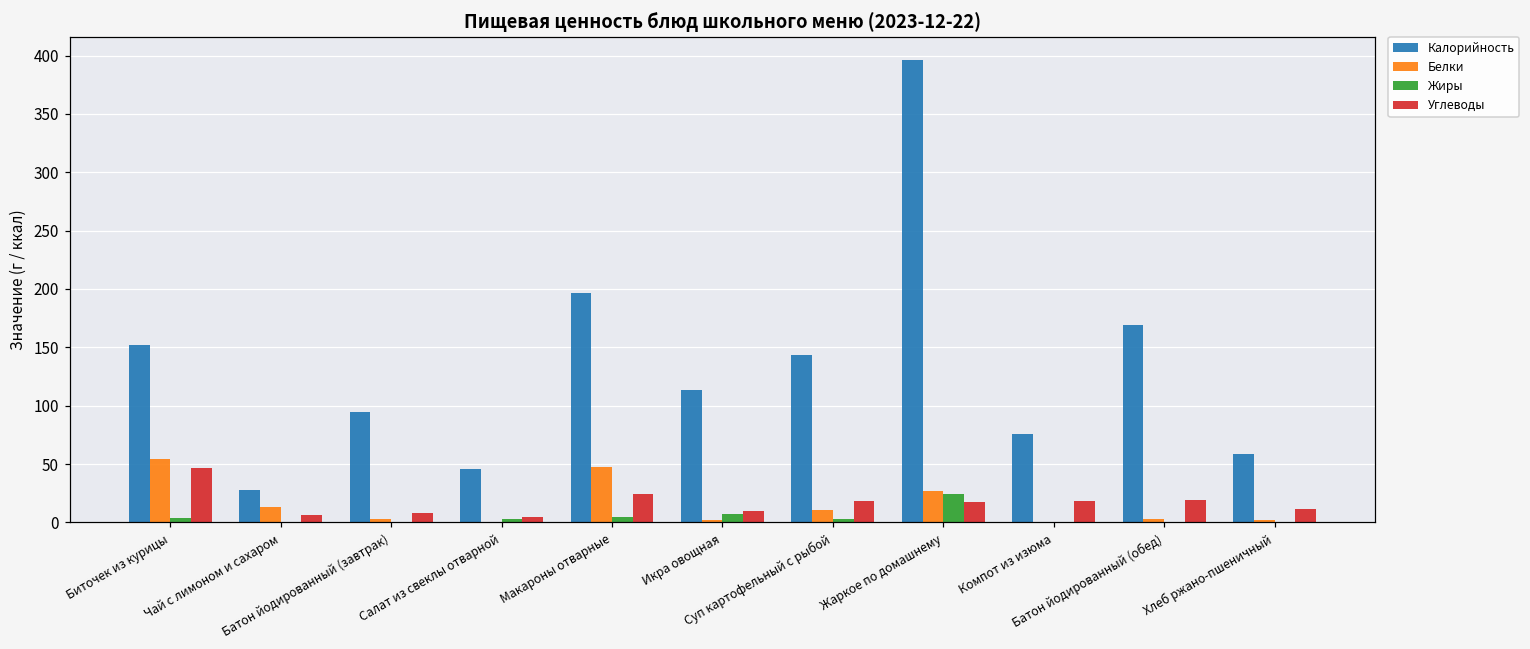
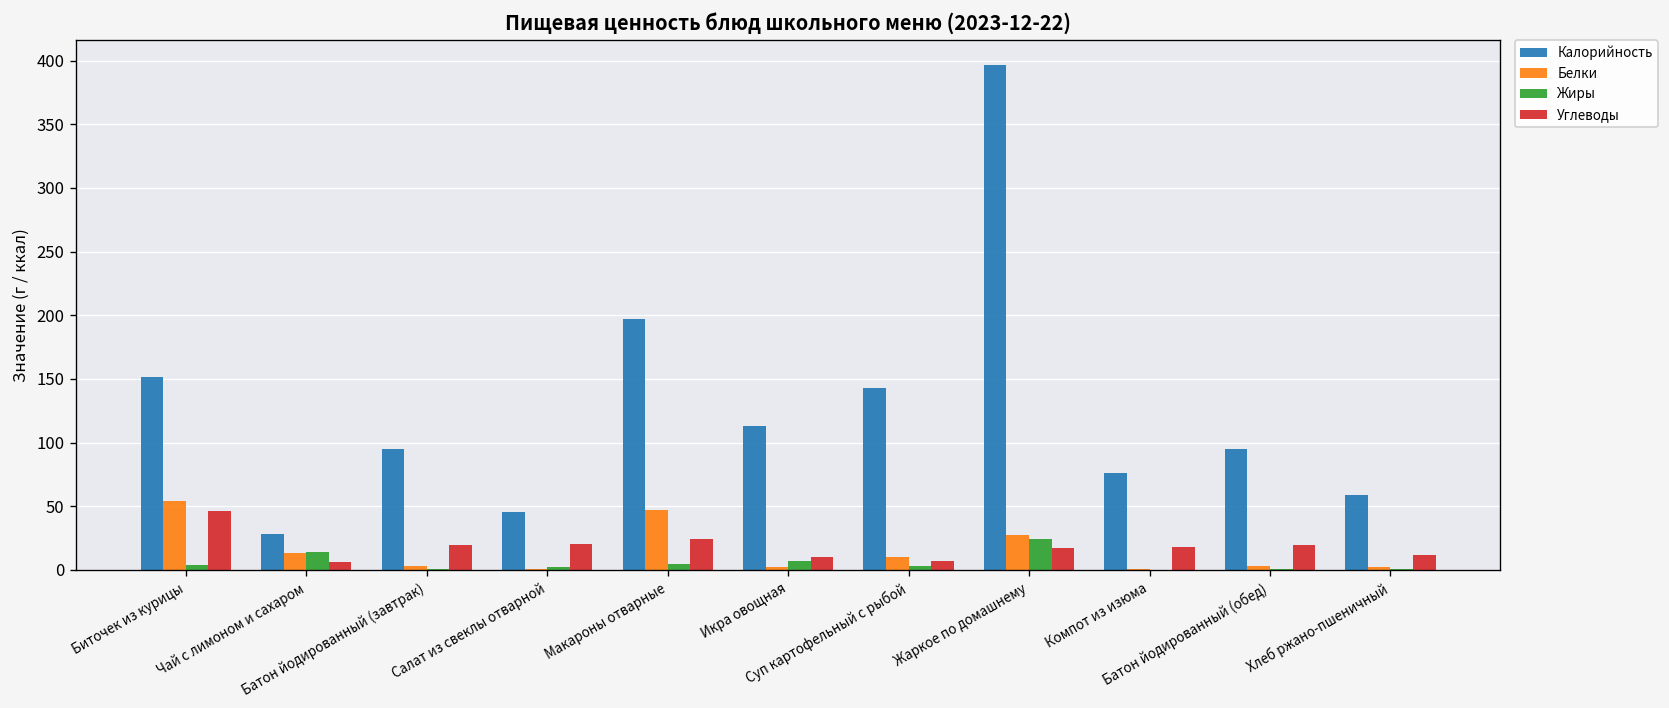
Жиры, Чай с лимоном и сахаром: 0 -> 14
Углеводы, Батон йодированный (завтрак): 8 -> 20
Углеводы, Салат из свеклы отварной: 5 -> 20
Углеводы, Суп картофельный с рыбой: 18 -> 7
Калорийность, Батон йодированный (обед): 169 -> 95
